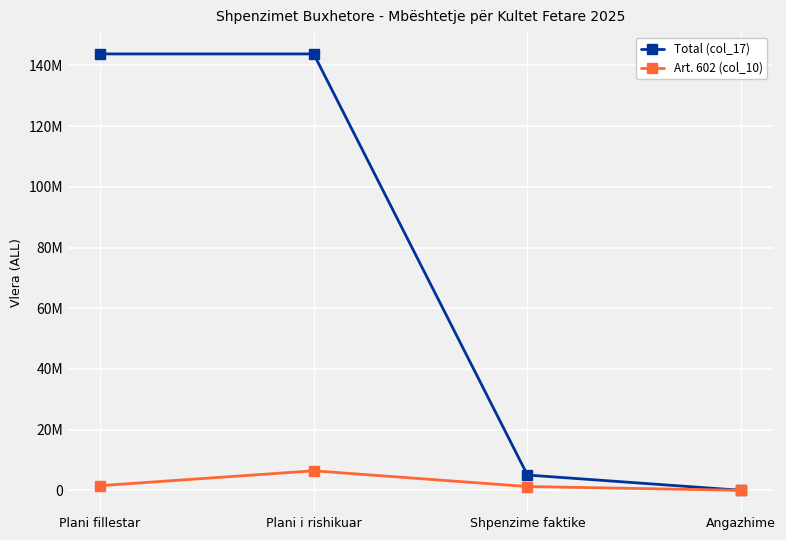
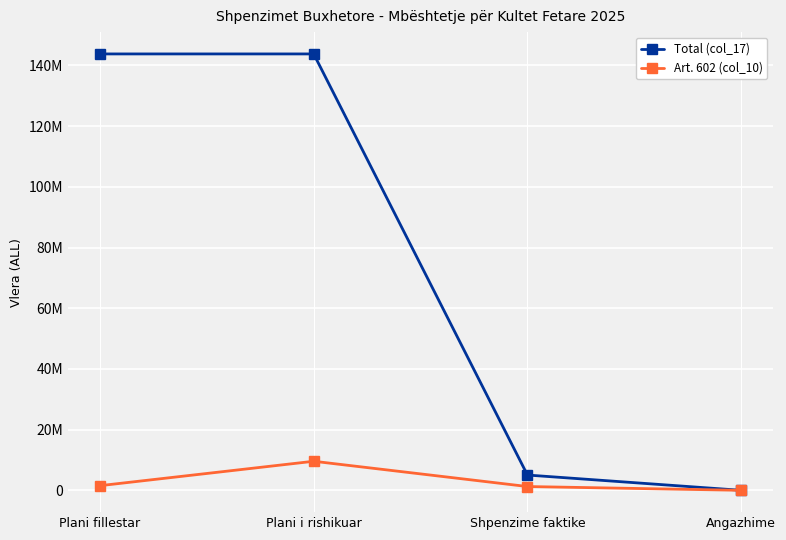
Art. 602 (col_10), Plani i rishikuar: 6000000 -> 10000000
